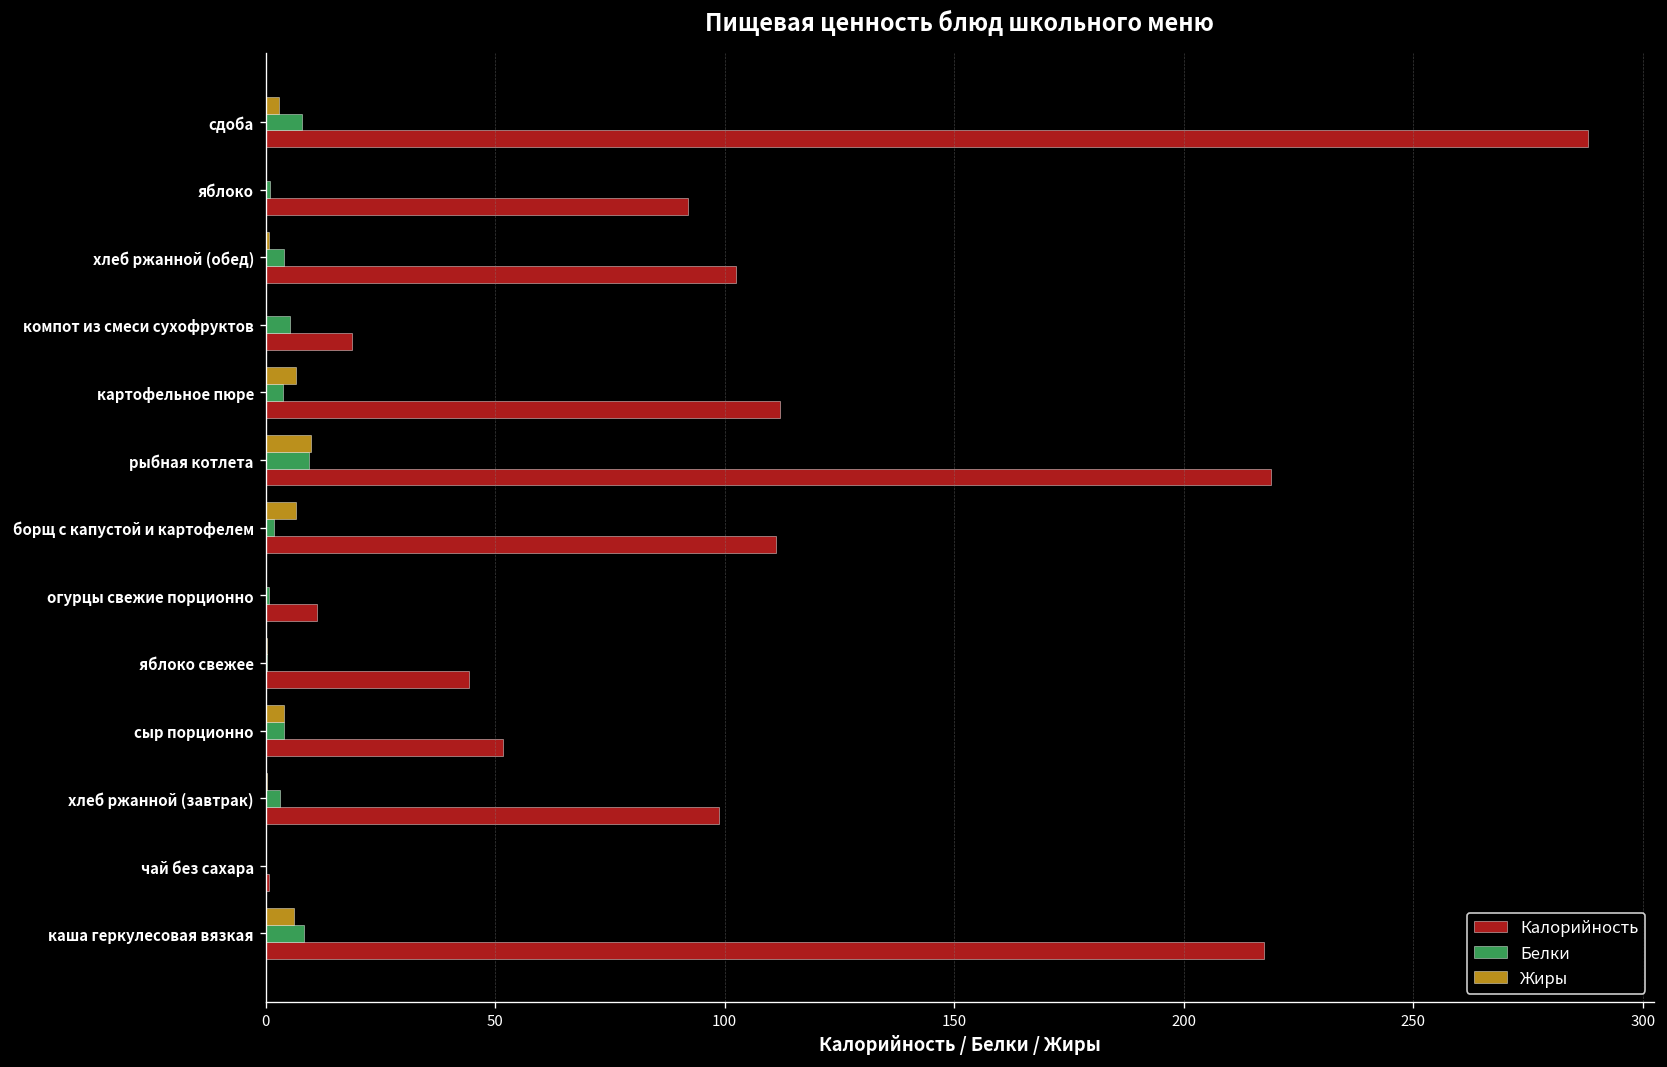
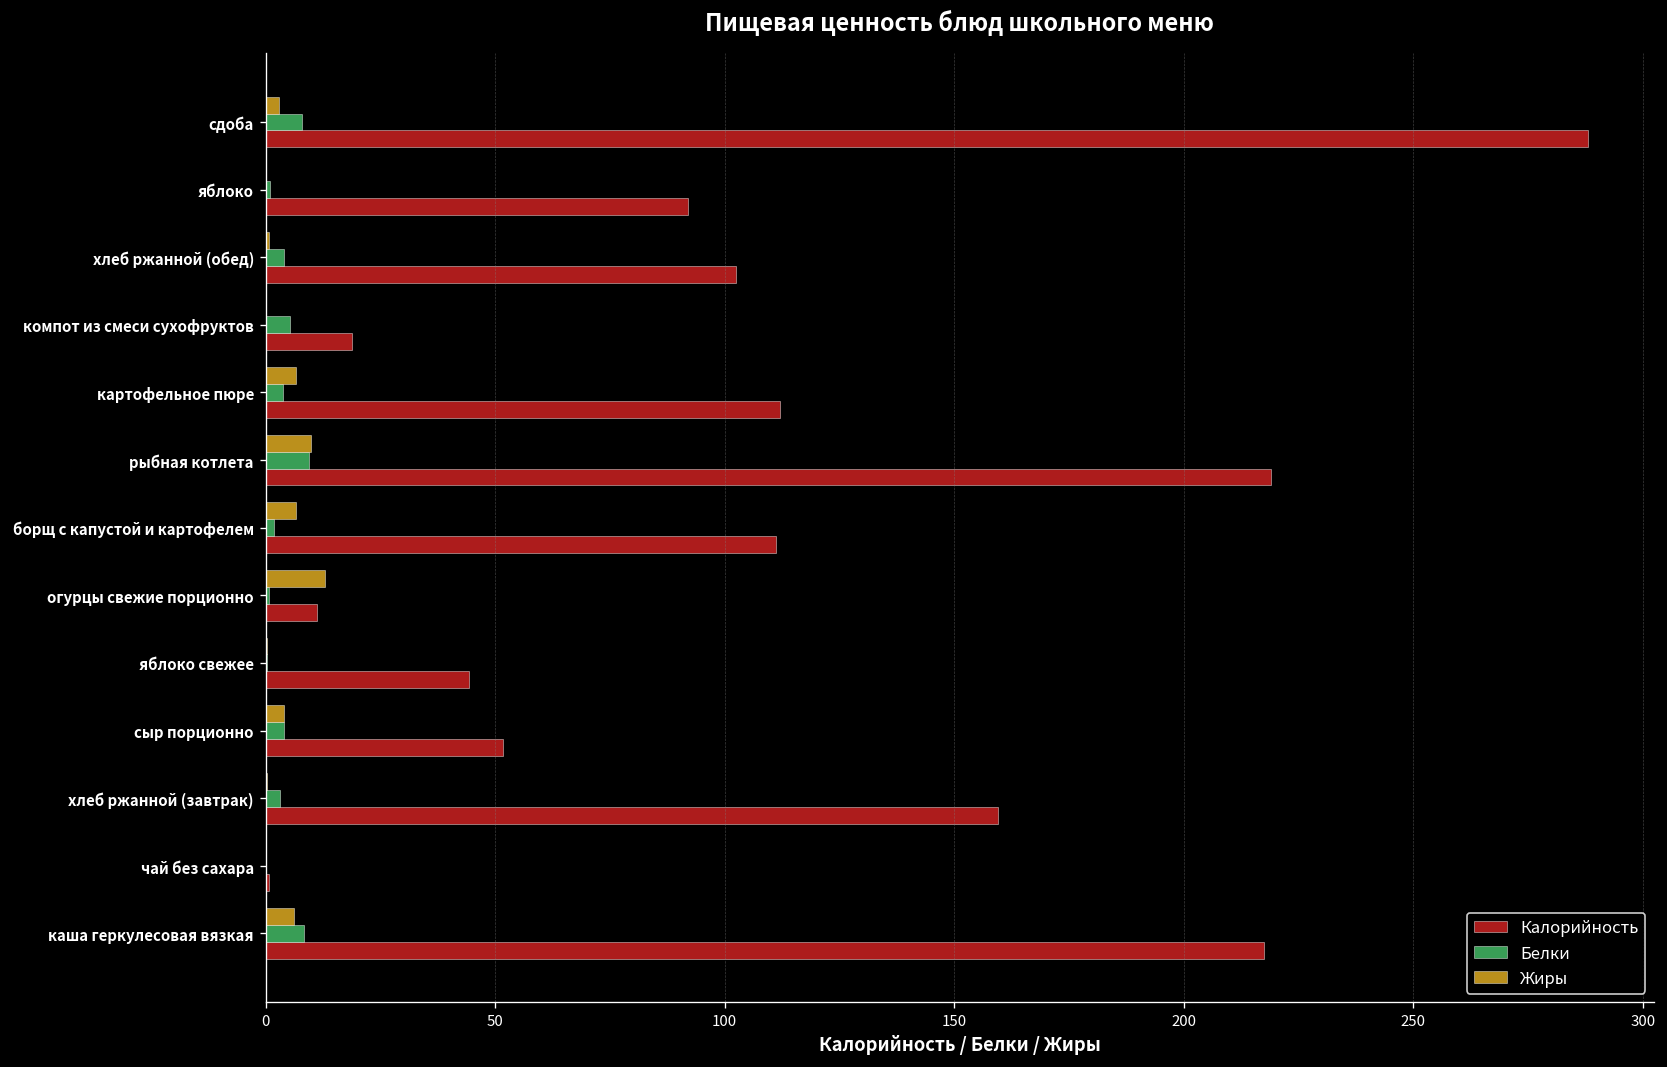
Жиры, огурцы свежие порционно: 0 -> 13
Калорийность, хлеб ржанной (завтрак): 99 -> 160
